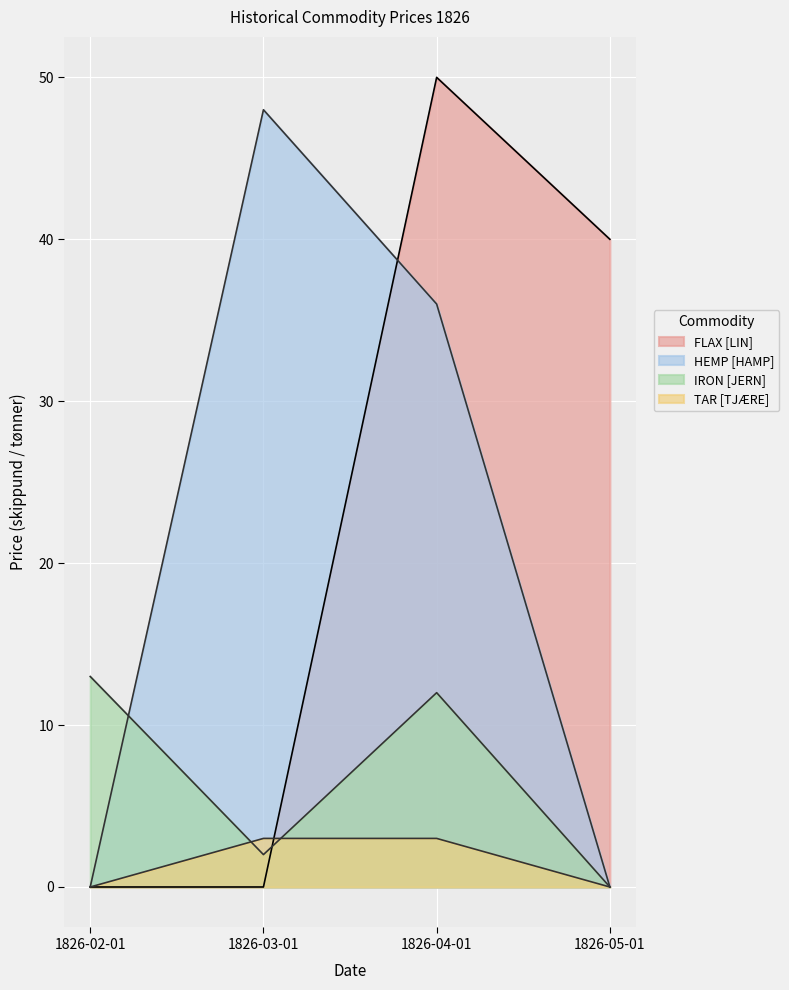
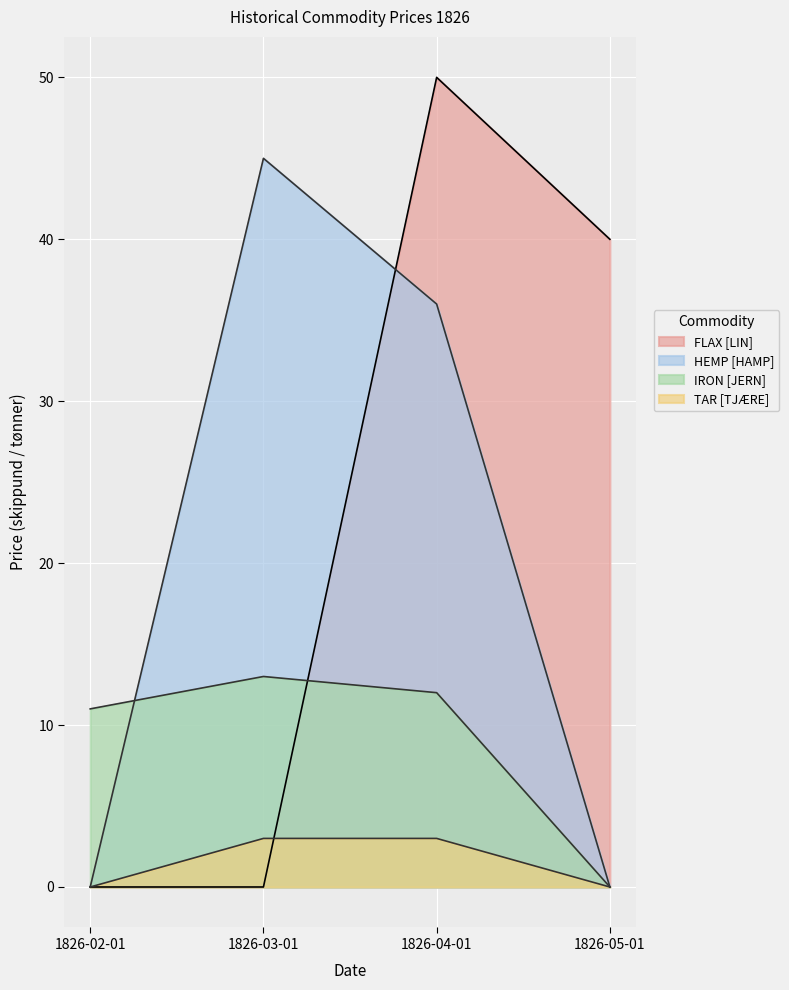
IRON [JERN], 1826-02-01: 13 -> 11
HEMP [HAMP], 1826-03-01: 48 -> 45
IRON [JERN], 1826-03-01: 2 -> 13
